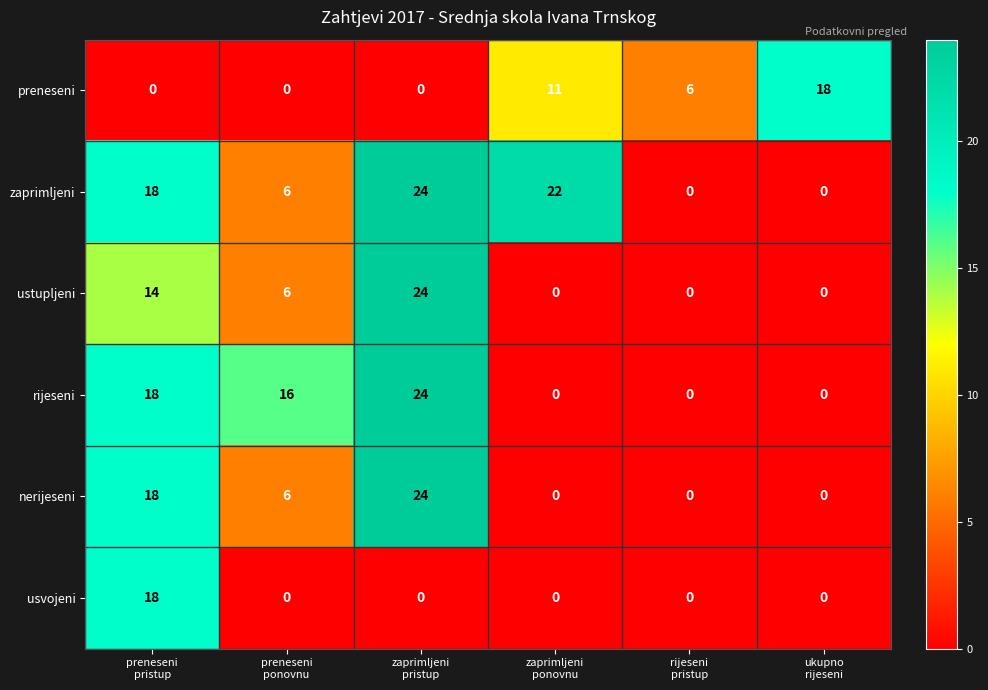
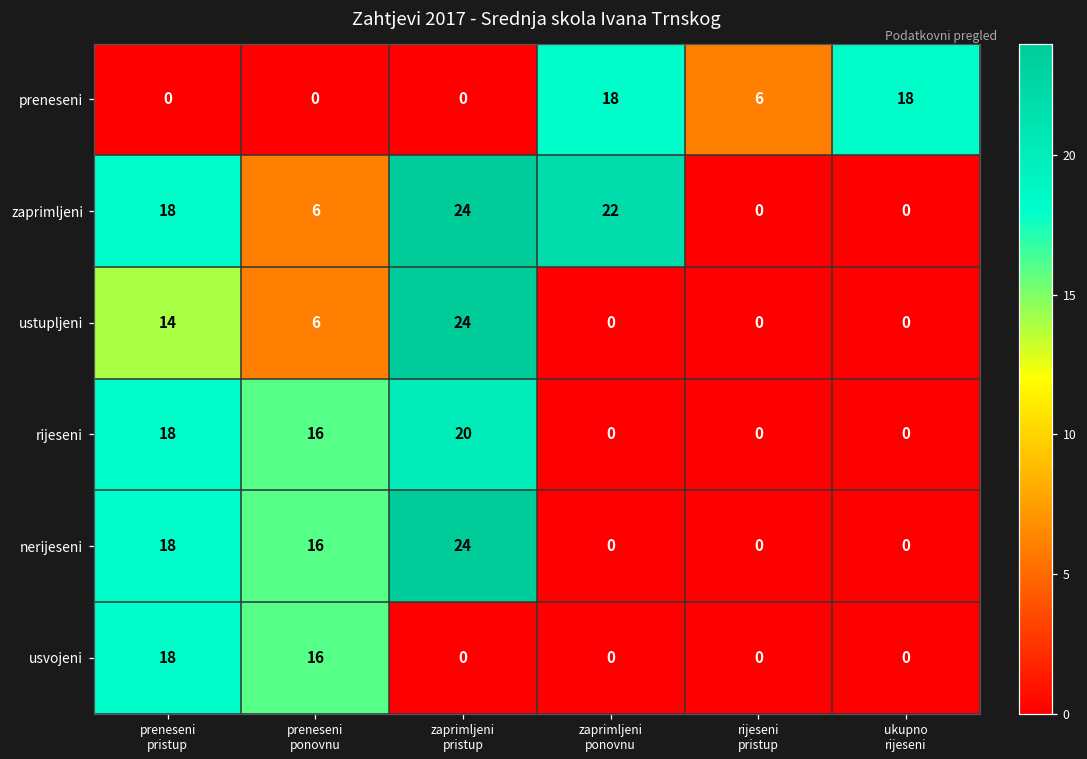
preneseni, zaprimljeni ponovnu: 11 -> 18
rijeseni, zaprimljeni pristup: 24 -> 20
nerijeseni, preneseni ponovnu: 6 -> 16
usvojeni, preneseni ponovnu: 0 -> 16
